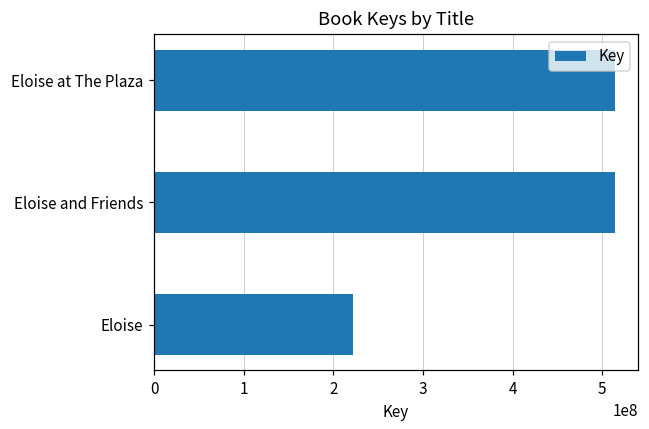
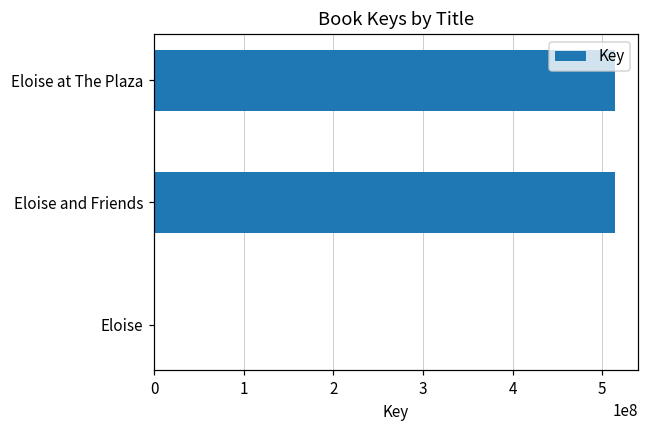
Eloise: 220000000 -> 0
